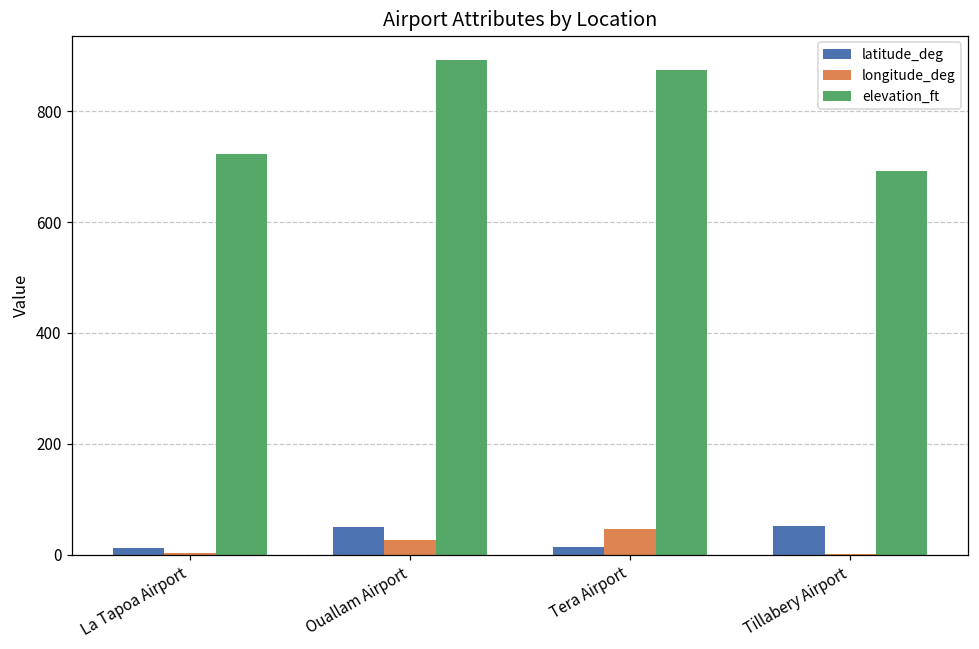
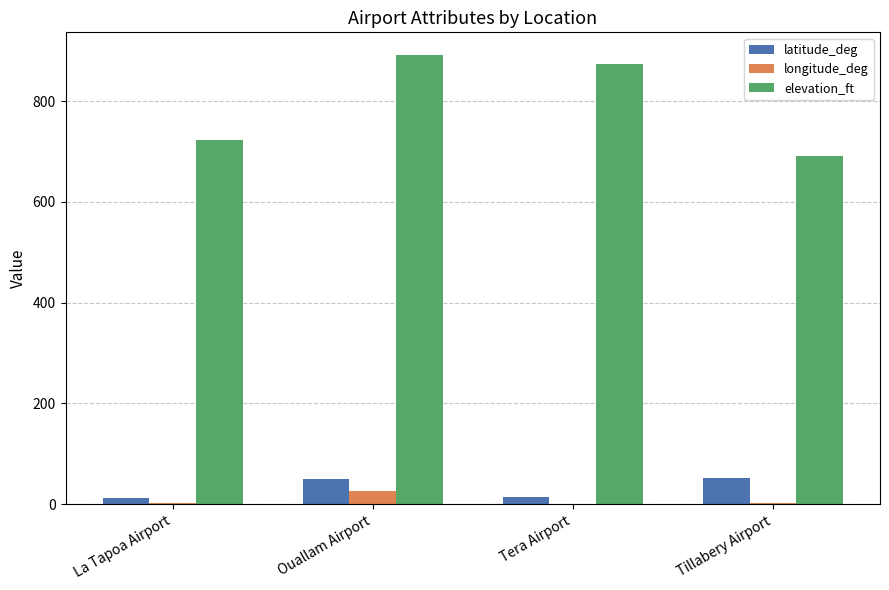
longitude_deg, Tera Airport: 50 -> 0
